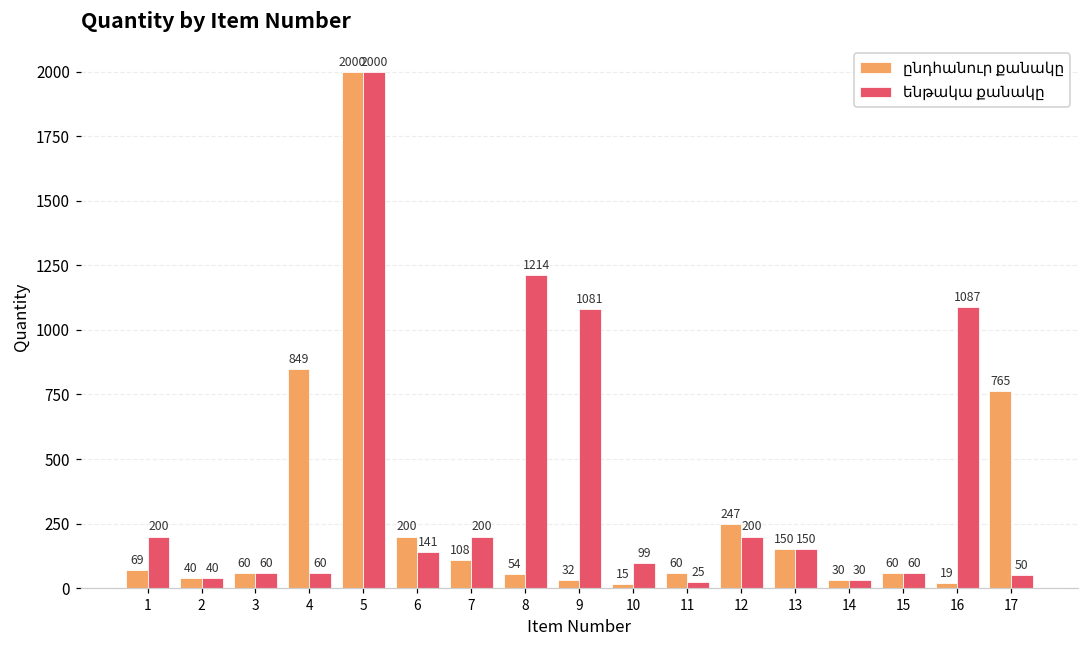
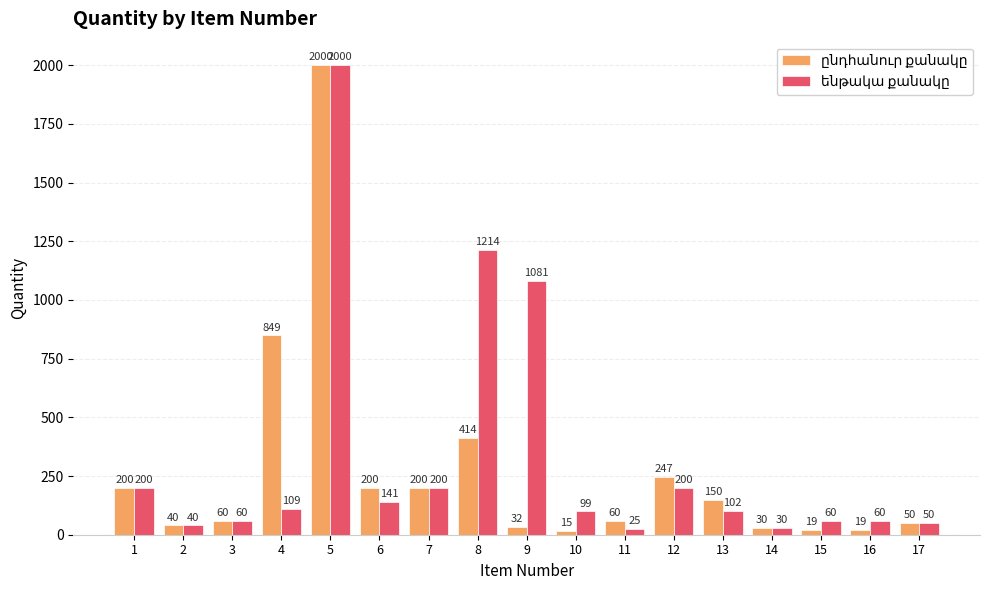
ընդհանուր քանակը, 1: 69 -> 200
ենթակա քանակը, 4: 60 -> 109
ընդհանուր քանակը, 7: 108 -> 200
ընդհանուր քանակը, 8: 54 -> 414
ենթակա քանակը, 13: 150 -> 102
ընդհանուր քանակը, 15: 60 -> 19
ենթակա քանակը, 16: 1087 -> 60
ընդհանուր քանակը, 17: 765 -> 50
